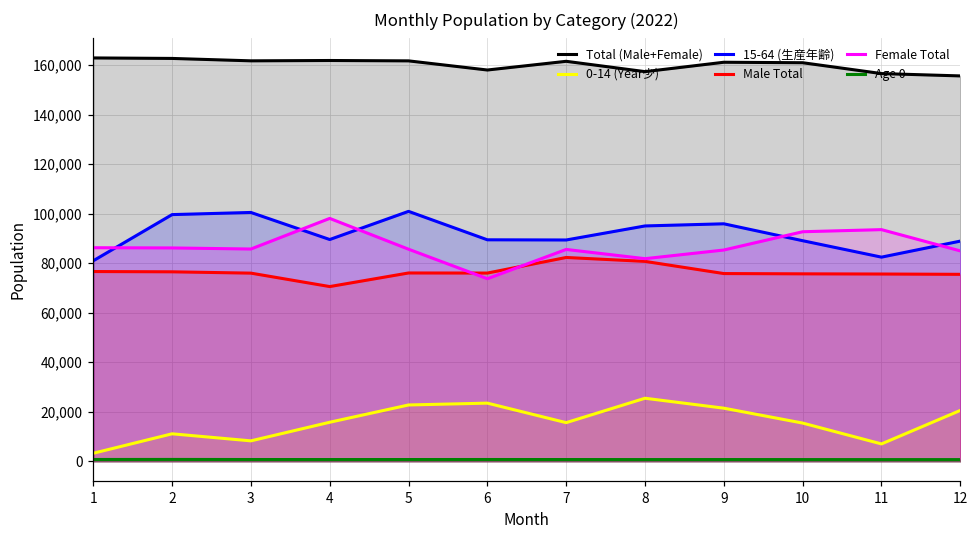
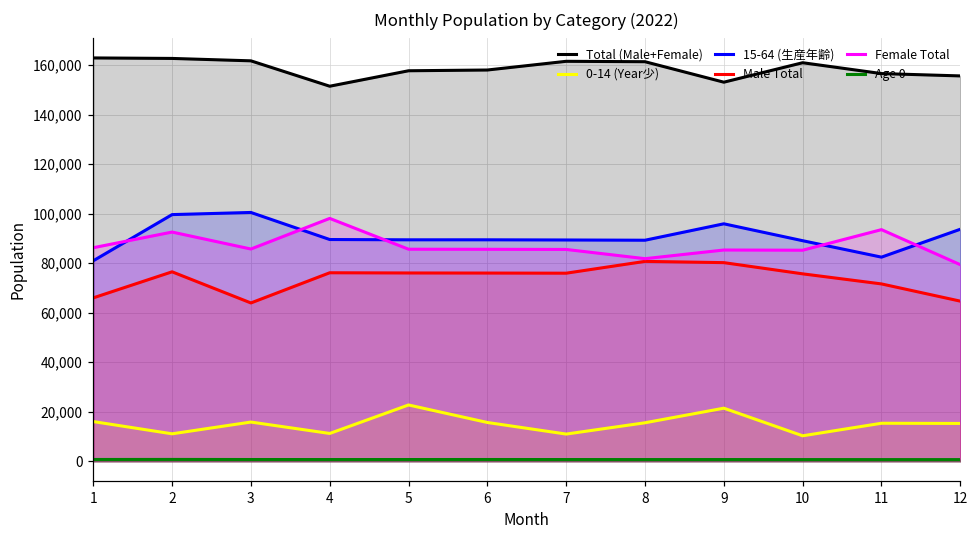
0-14 (Year少), 1: 3,000 -> 16,000
Male Total, 1: 77,000 -> 66,000
Female Total, 2: 86,000 -> 93,000
0-14 (Year少), 3: 8,000 -> 16,000
Male Total, 3: 76,000 -> 64,000
Total (Male+Female), 4: 162,000 -> 151,000
0-14 (Year少), 4: 16,000 -> 11,000
Male Total, 4: 71,000 -> 76,000
Total (Male+Female), 5: 162,000 -> 158,000
15-64 (生産年齢), 5: 101,000 -> 89,000
0-14 (Year少), 6: 23,000 -> 16,000
Female Total, 6: 74,000 -> 86,000
0-14 (Year少), 7: 16,000 -> 11,000
Male Total, 7: 82,000 -> 76,000
Total (Male+Female), 8: 157,000 -> 161,000
0-14 (Year少), 8: 25,000 -> 16,000
15-64 (生産年齢), 8: 95,000 -> 89,000
Total (Male+Female), 9: 161,000 -> 153,000
Male Total, 9: 76,000 -> 80,000
0-14 (Year少), 10: 15,000 -> 10,000
Female Total, 10: 93,000 -> 85,000
0-14 (Year少), 11: 7,000 -> 15,000
Male Total, 11: 76,000 -> 72,000
0-14 (Year少), 12: 21,000 -> 15,000
15-64 (生産年齢), 12: 89,000 -> 94,000
Male Total, 12: 76,000 -> 65,000
Female Total, 12: 85,000 -> 79,000
